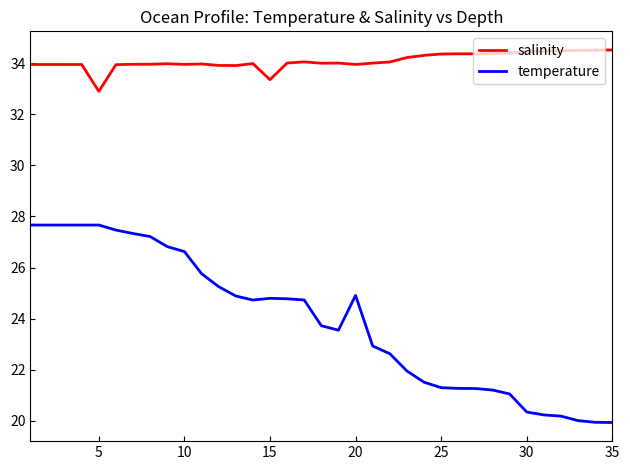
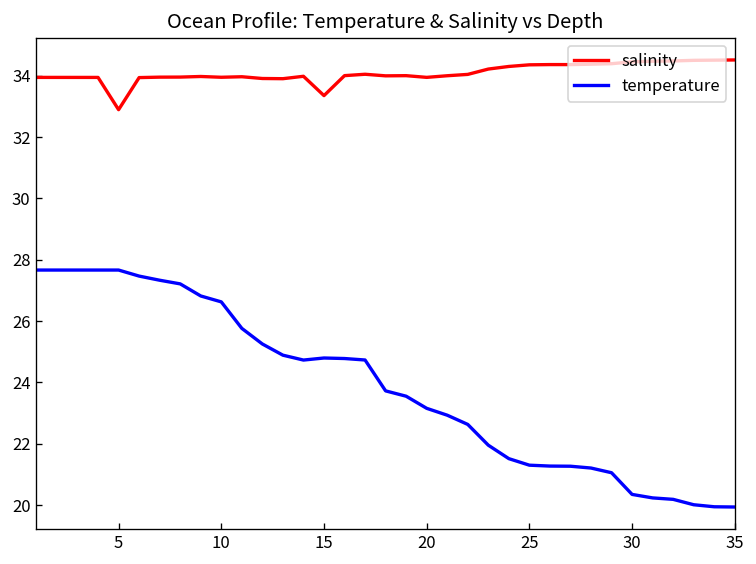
temperature, 20: 24.9 -> 23.2
